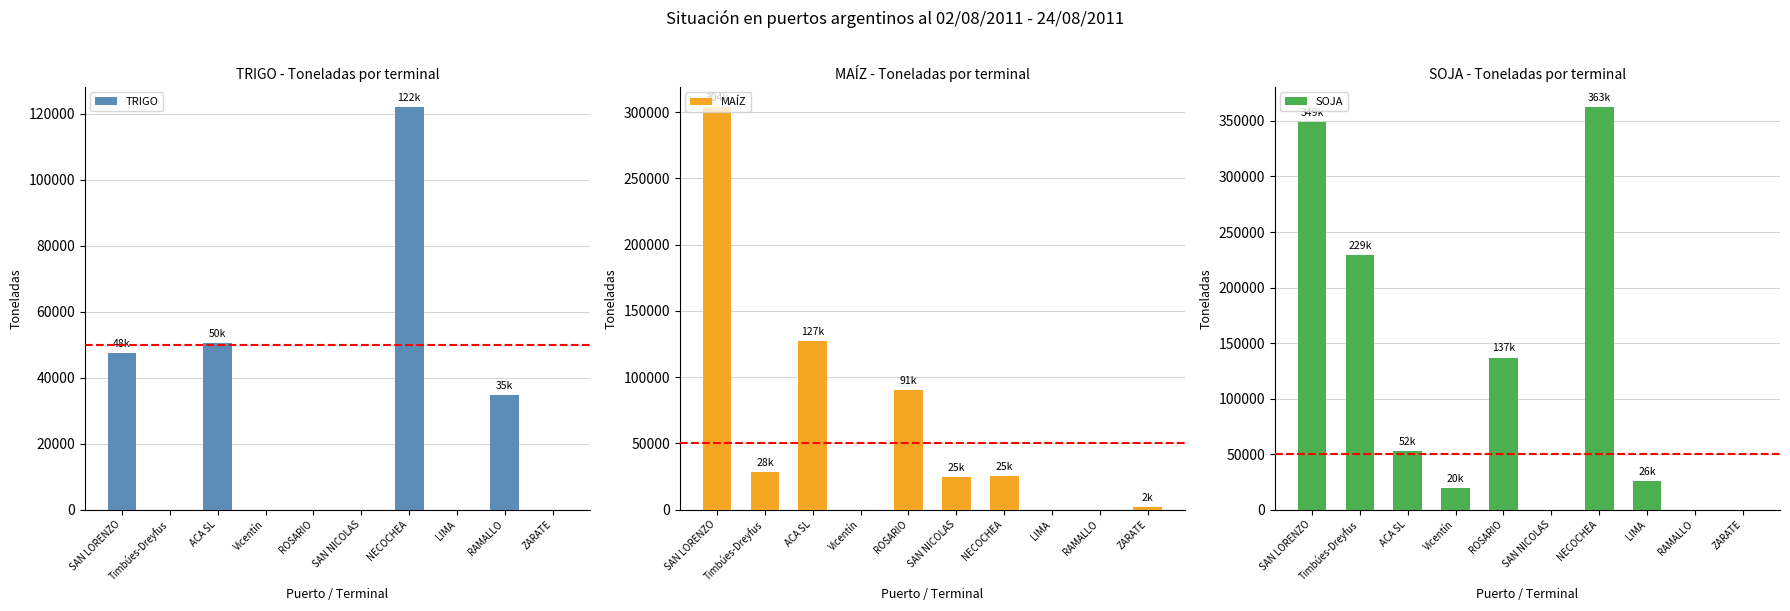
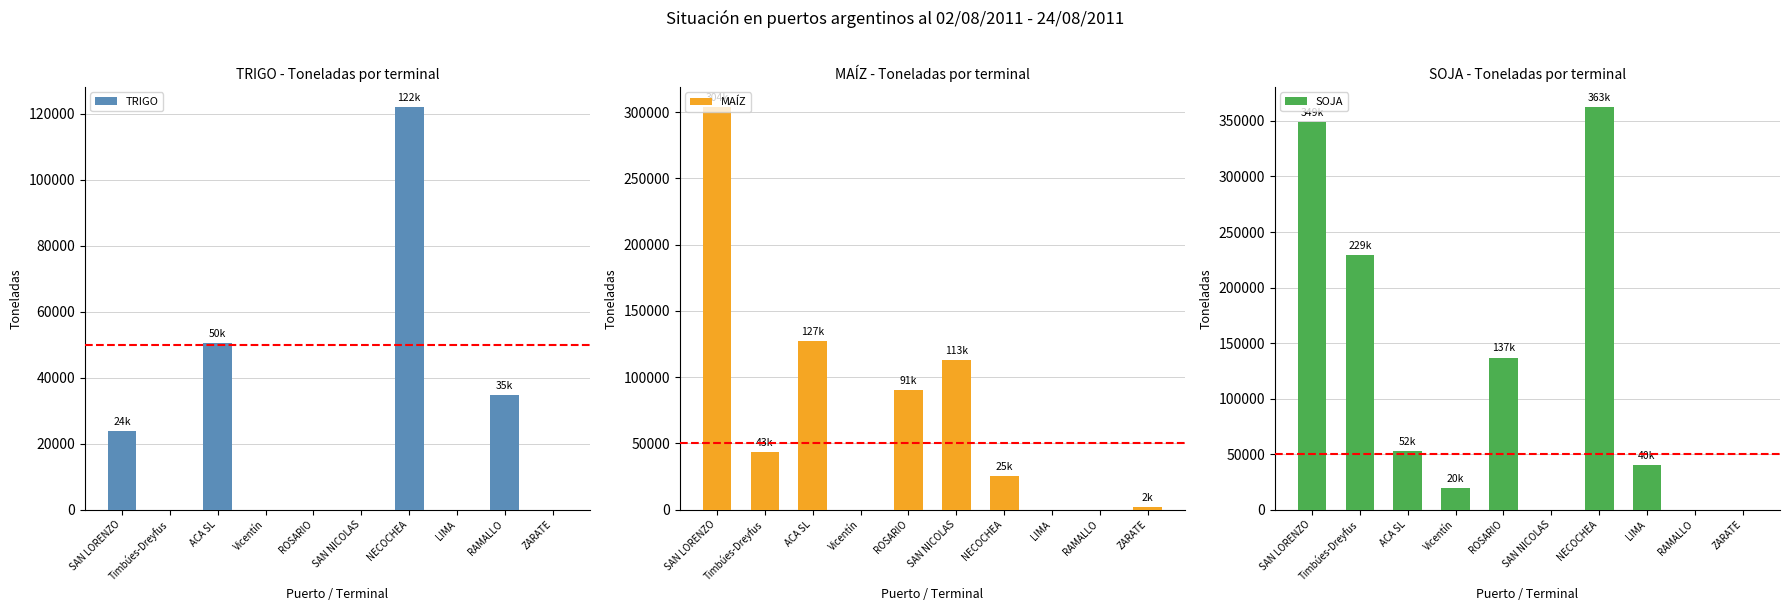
TRIGO - Toneladas por terminal, SAN LORENZO: 48k -> 24k
MAÍZ - Toneladas por terminal, Timbúes-Dreyfus: 28k -> 43k
MAÍZ - Toneladas por terminal, SAN NICOLAS: 25k -> 113k
SOJA - Toneladas por terminal, LIMA: 26k -> 40k
